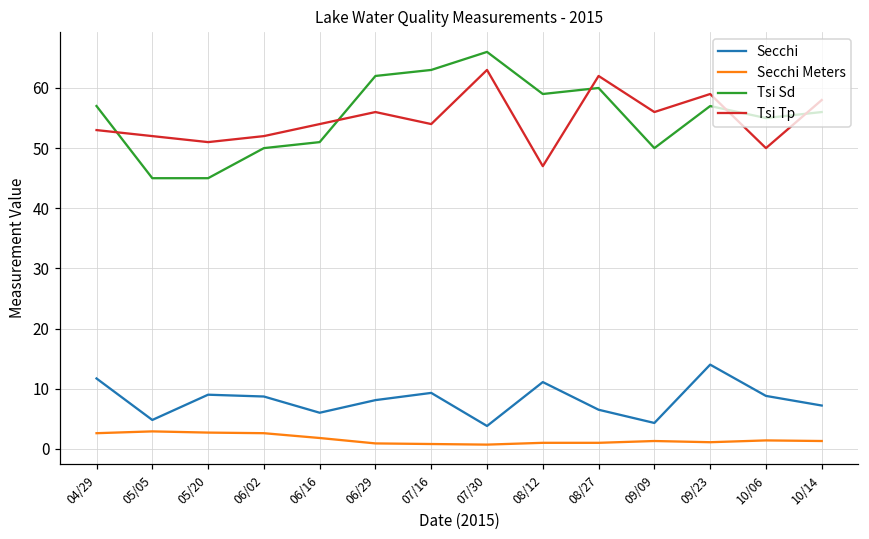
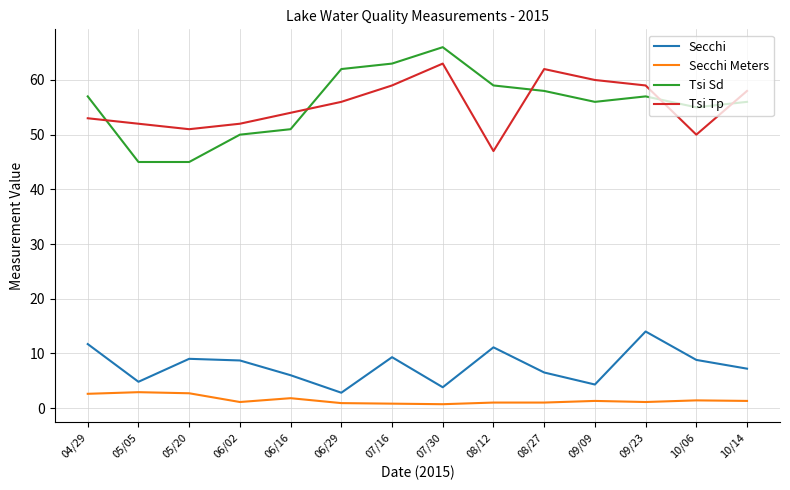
Secchi Meters, 06/02: 3 -> 1
Secchi, 06/29: 8 -> 3
Tsi Tp, 07/16: 54 -> 59
Tsi Sd, 08/27: 60 -> 58
Tsi Sd, 09/09: 50 -> 56
Tsi Tp, 09/09: 56 -> 60
